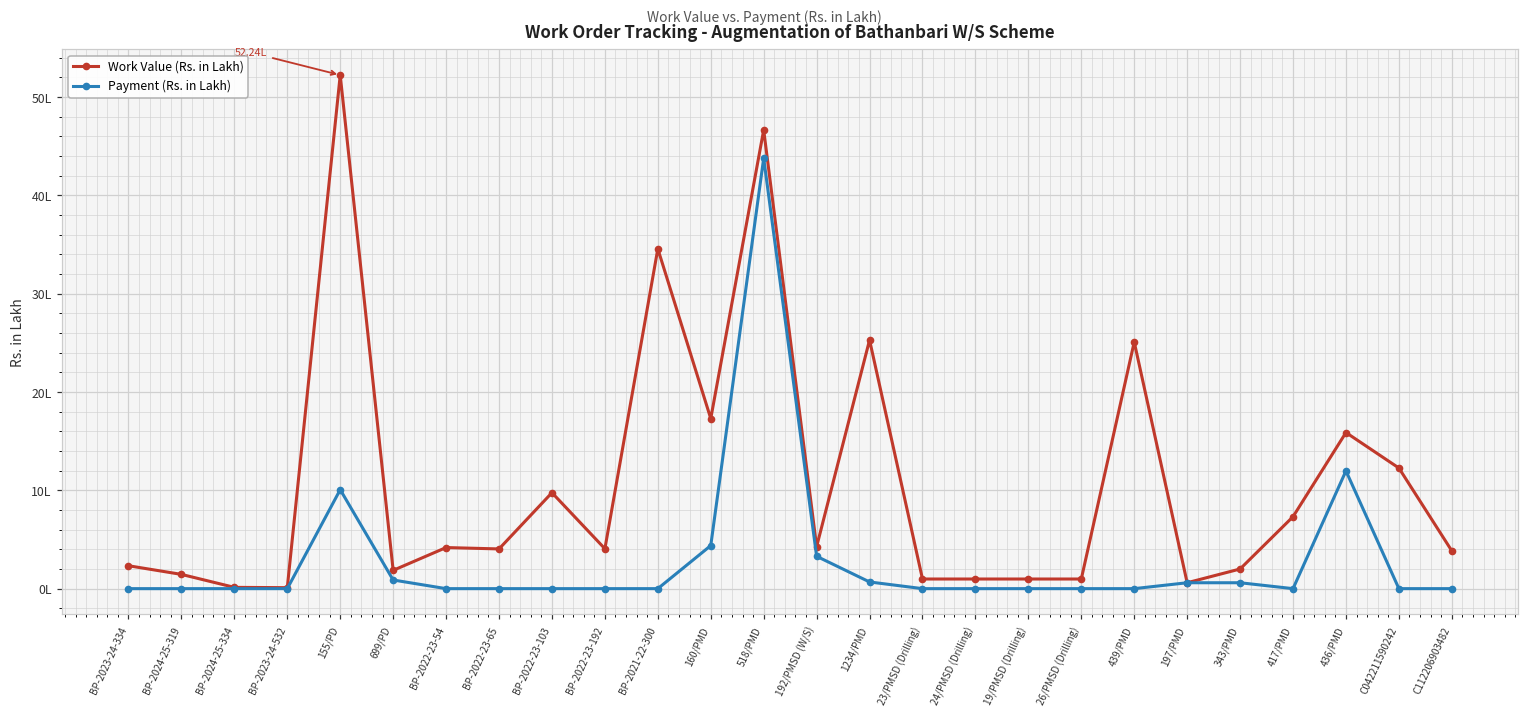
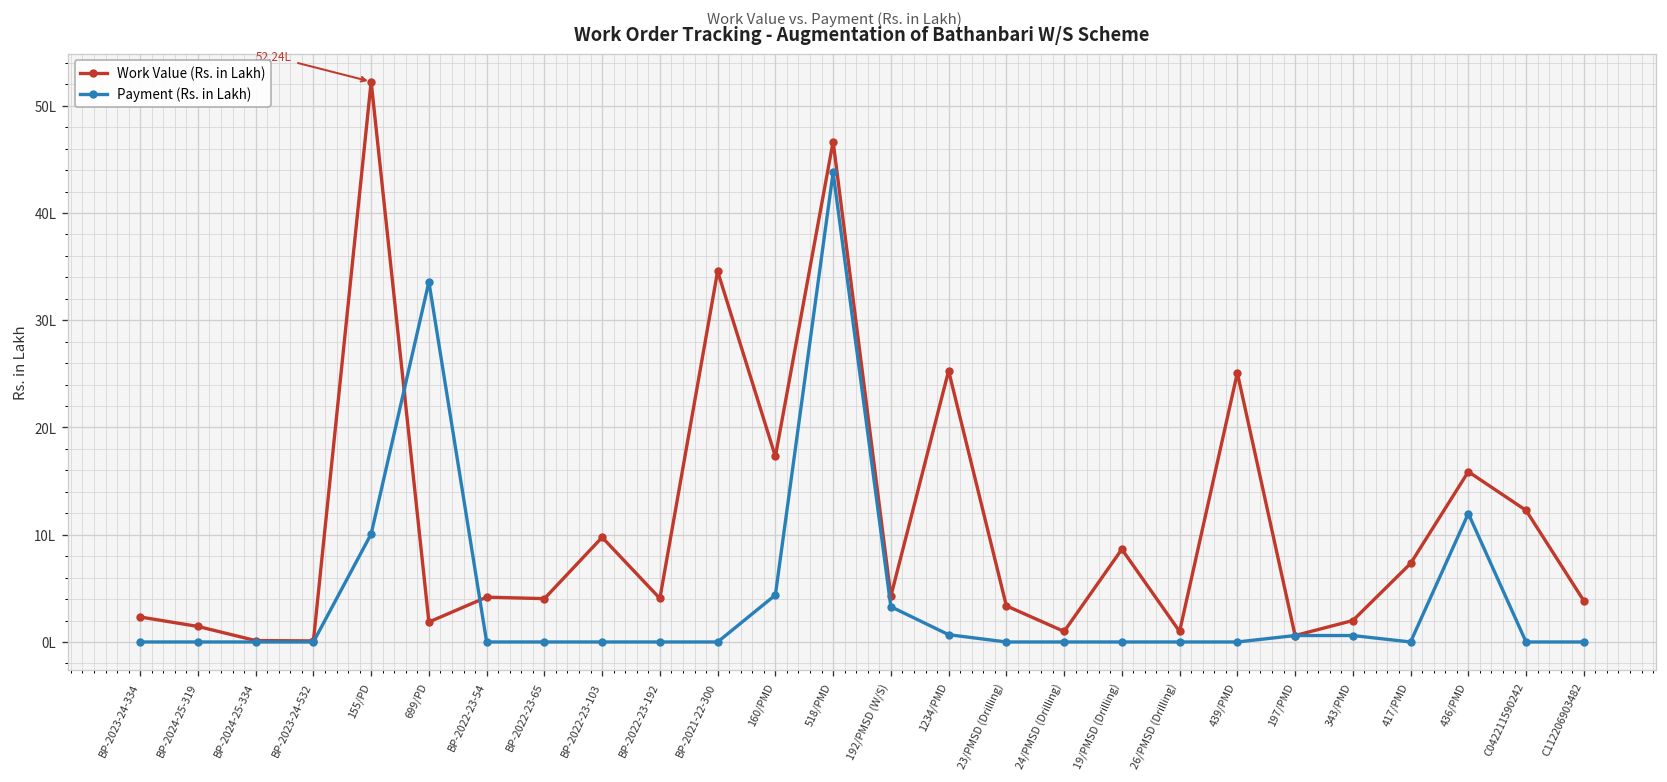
Payment (Rs. in Lakh), 699/PD: 1L -> 34L
Work Value (Rs. in Lakh), 23/PMSD (Drilling): 1L -> 3L
Work Value (Rs. in Lakh), 19/PMSD (Drilling): 1L -> 9L
